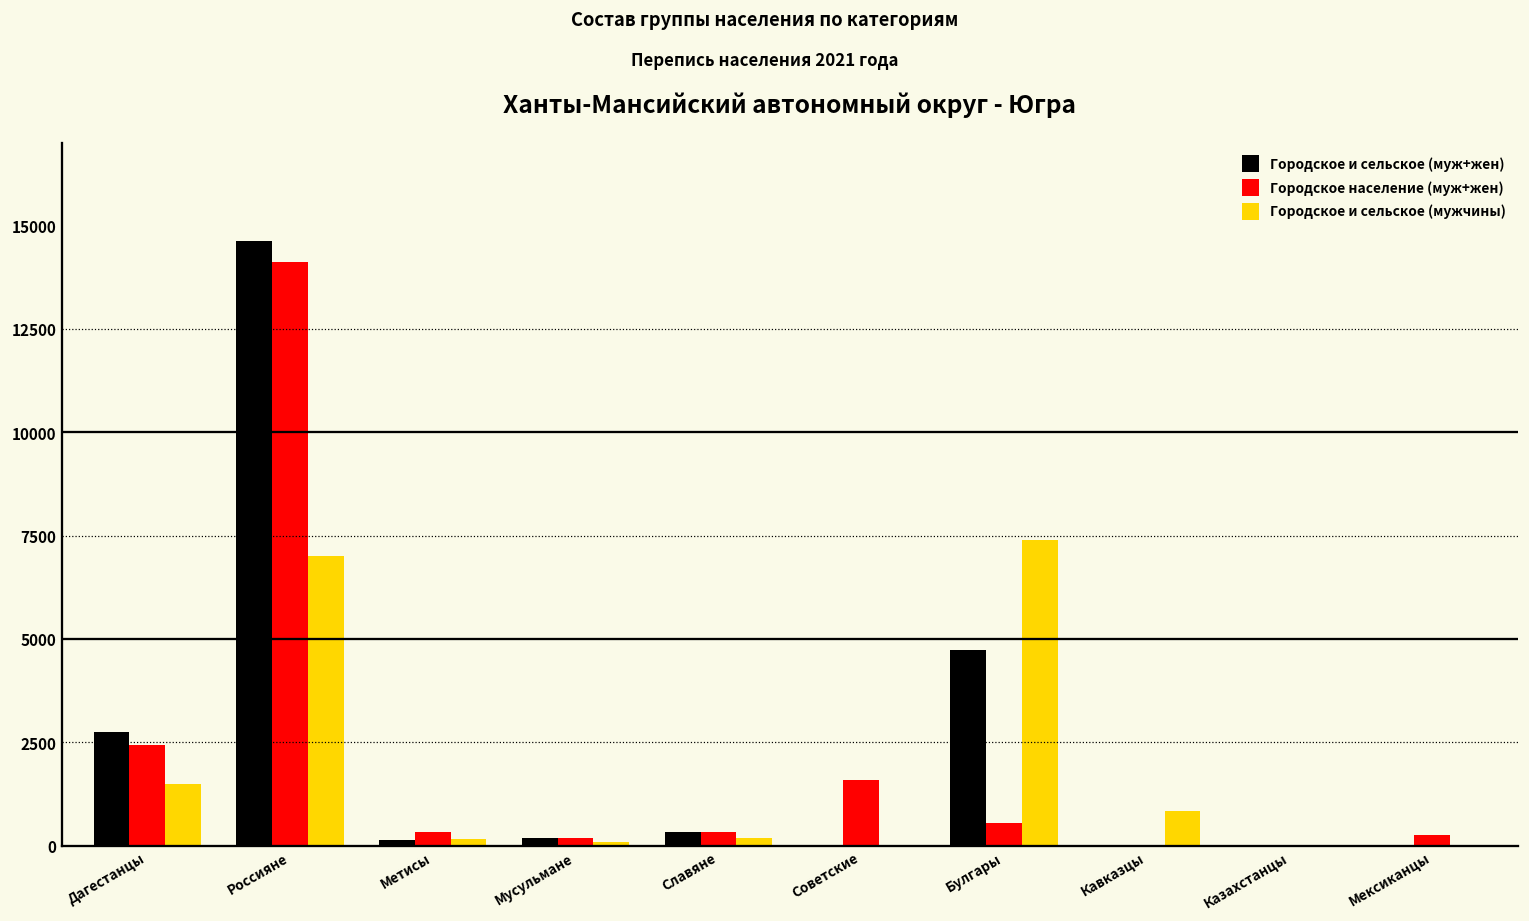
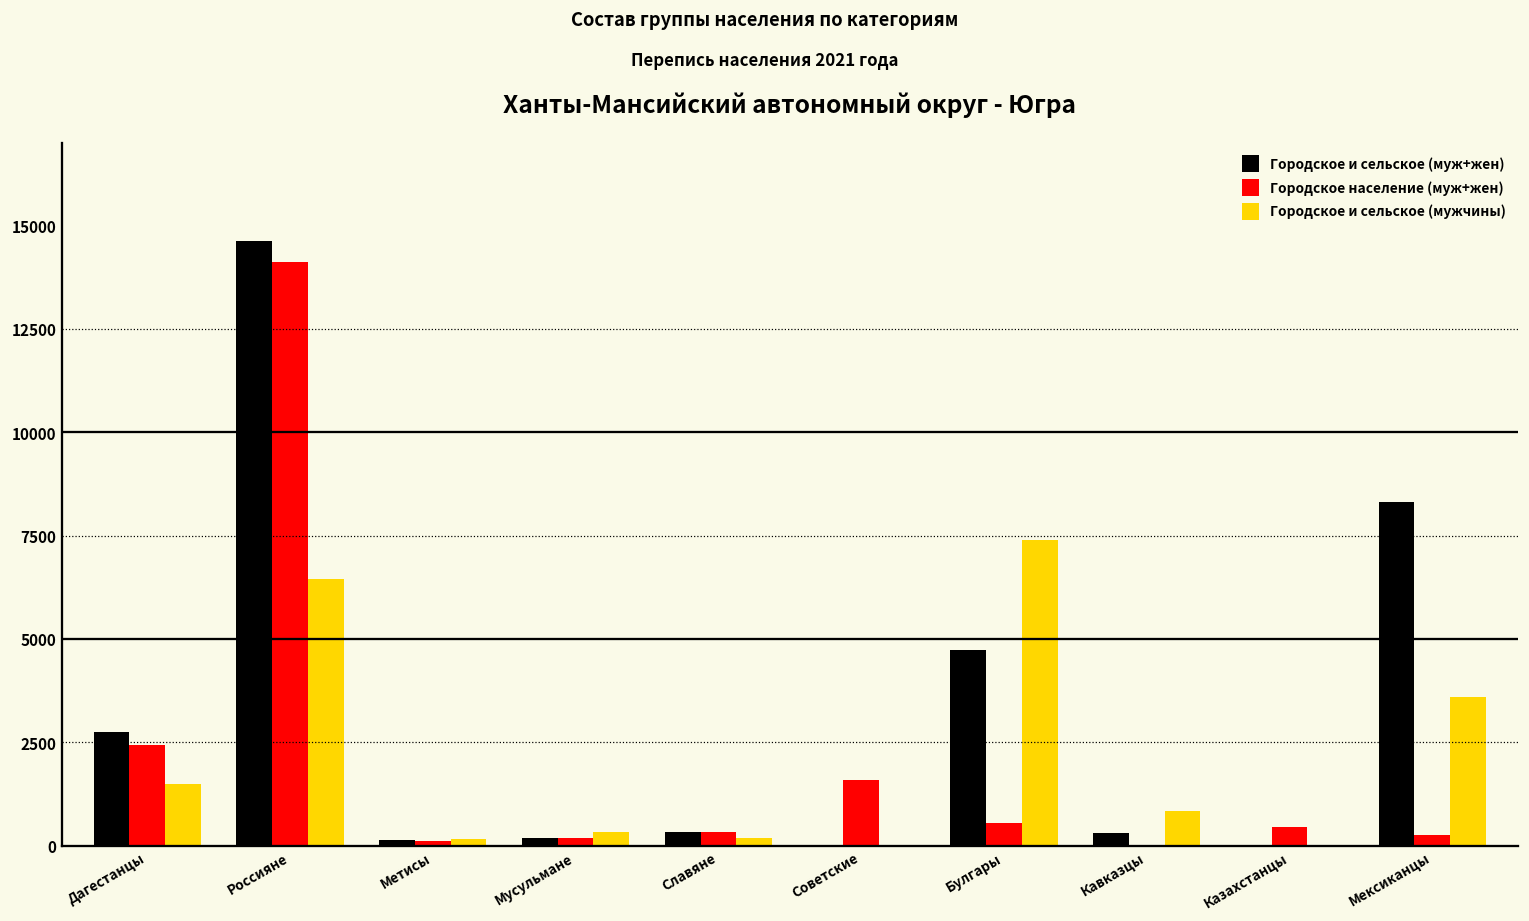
Городское и сельское (мужчины), Россияне: 7000 -> 6500
Городское население (муж+жен), Метисы: 300 -> 100
Городское и сельское (мужчины), Мусульмане: 100 -> 300
Городское и сельское (муж+жен), Кавказцы: 0 -> 300
Городское население (муж+жен), Казахстанцы: 0 -> 400
Городское и сельское (муж+жен), Мексиканцы: 0 -> 8300
Городское и сельское (мужчины), Мексиканцы: 0 -> 3600
